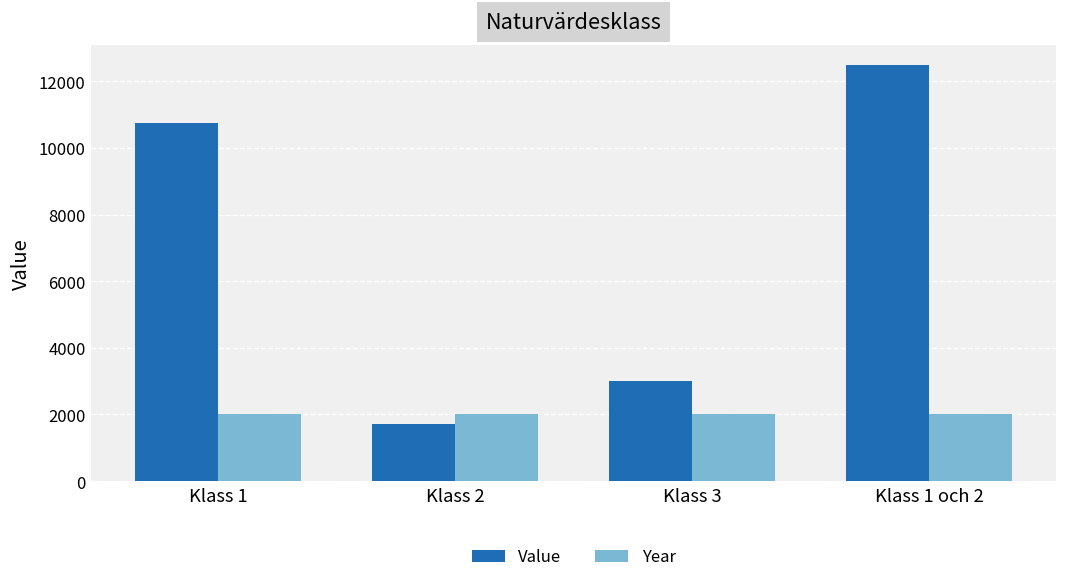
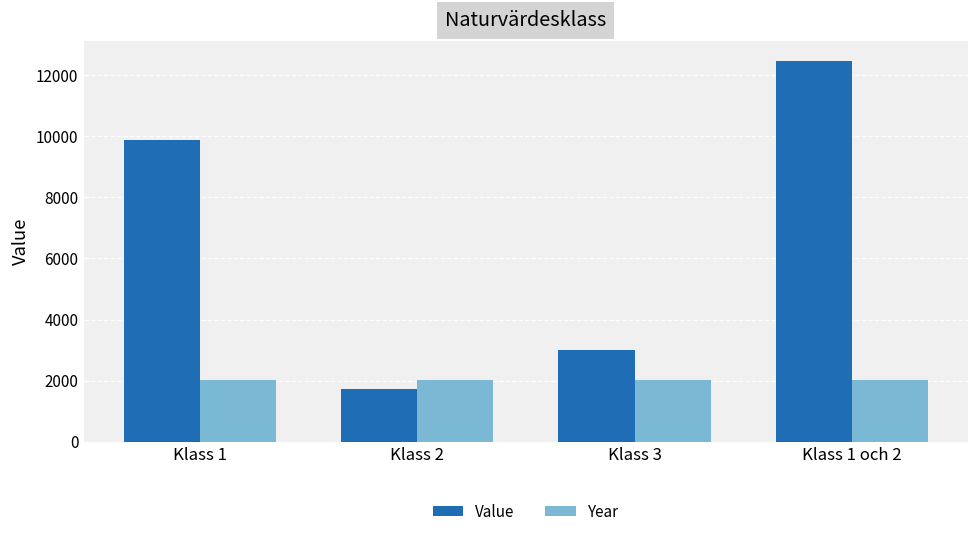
Value, Klass 1: 10800 -> 9900
